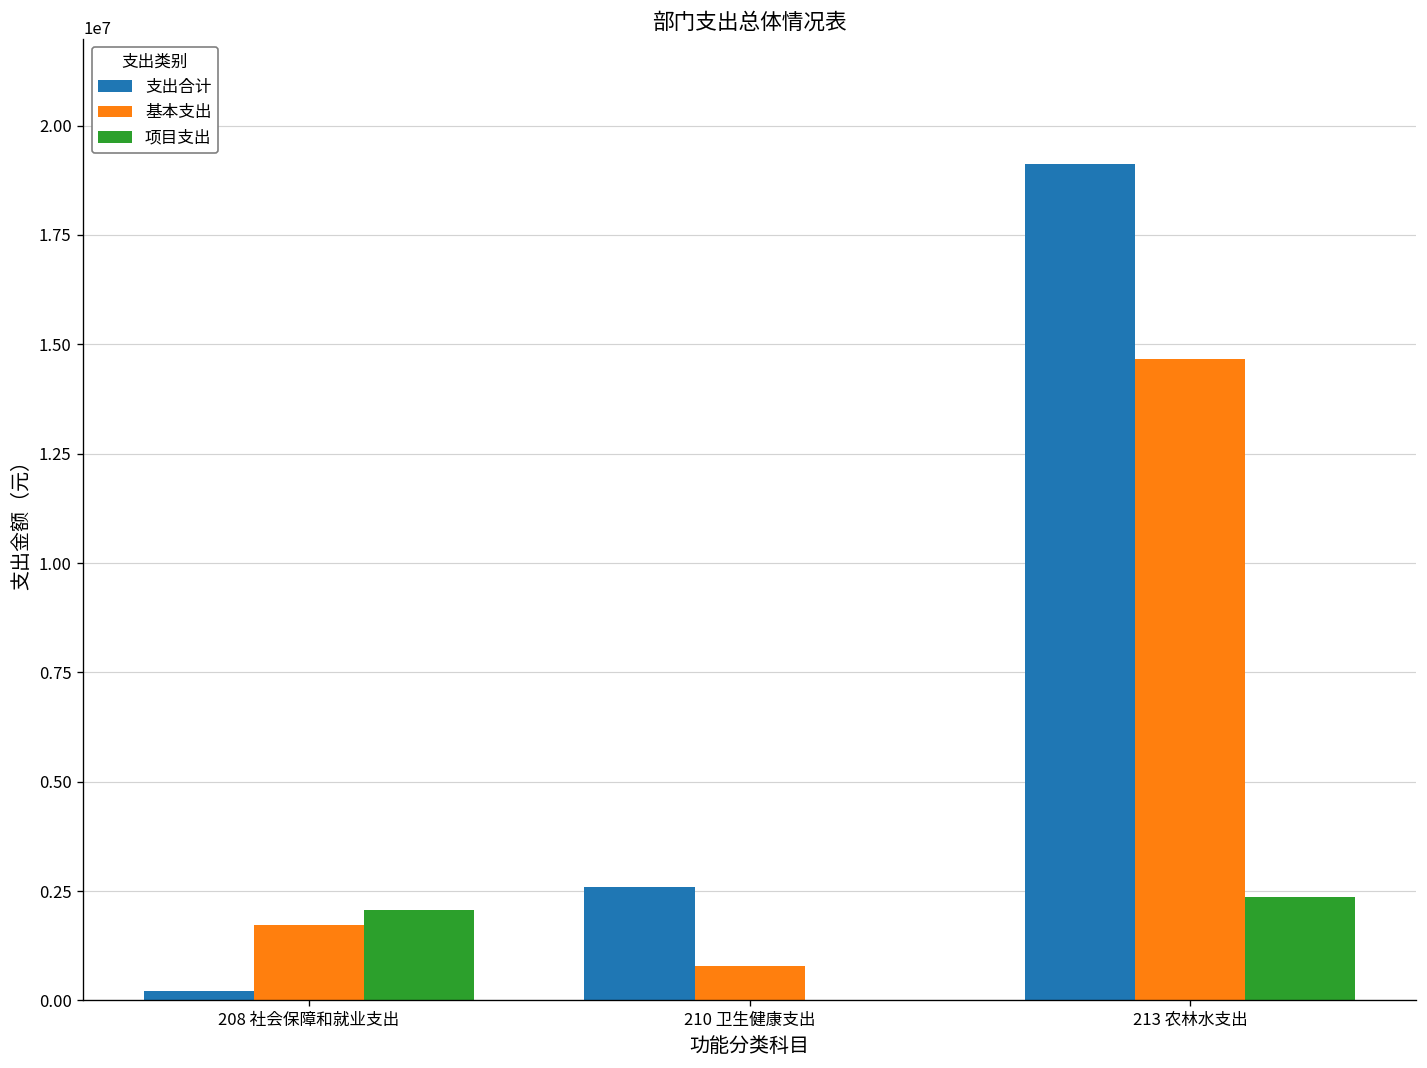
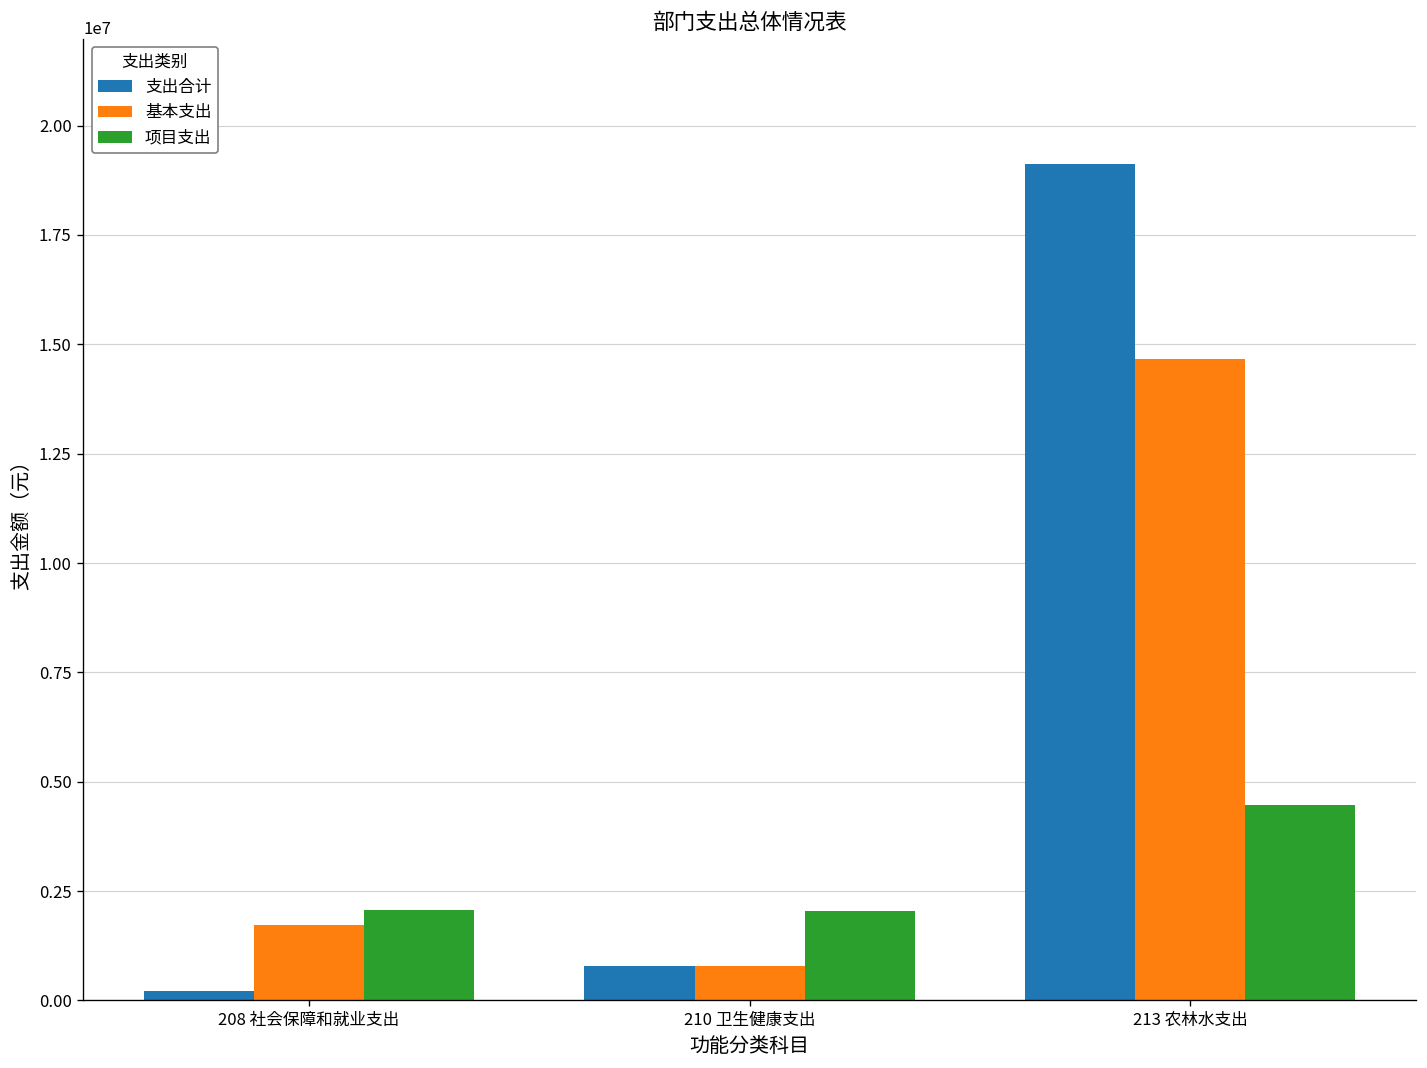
支出合计, 210 卫生健康支出: 2600000 -> 800000
项目支出, 210 卫生健康支出: 0 -> 2000000
项目支出, 213 农林水支出: 2400000 -> 4500000
